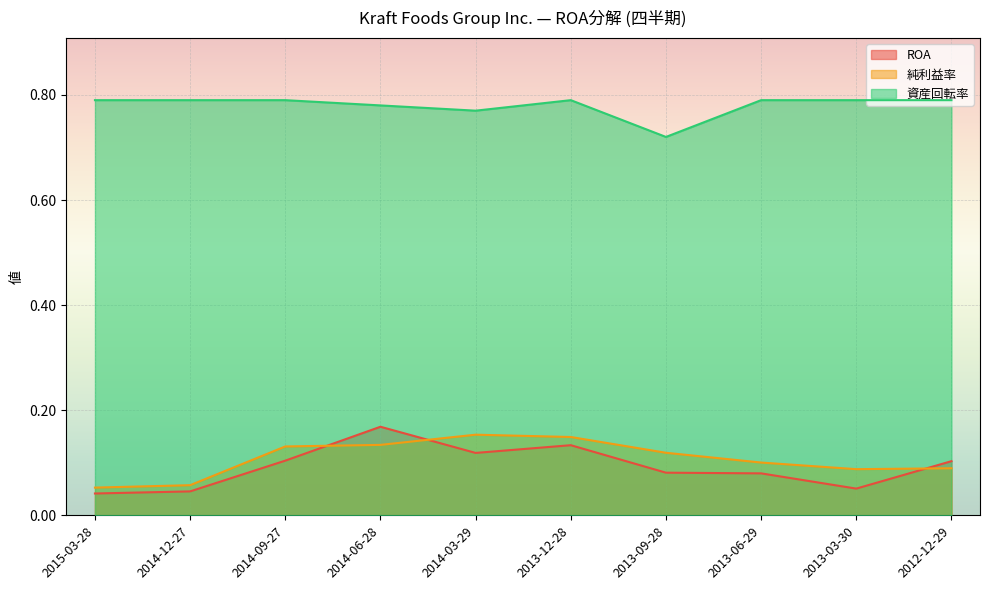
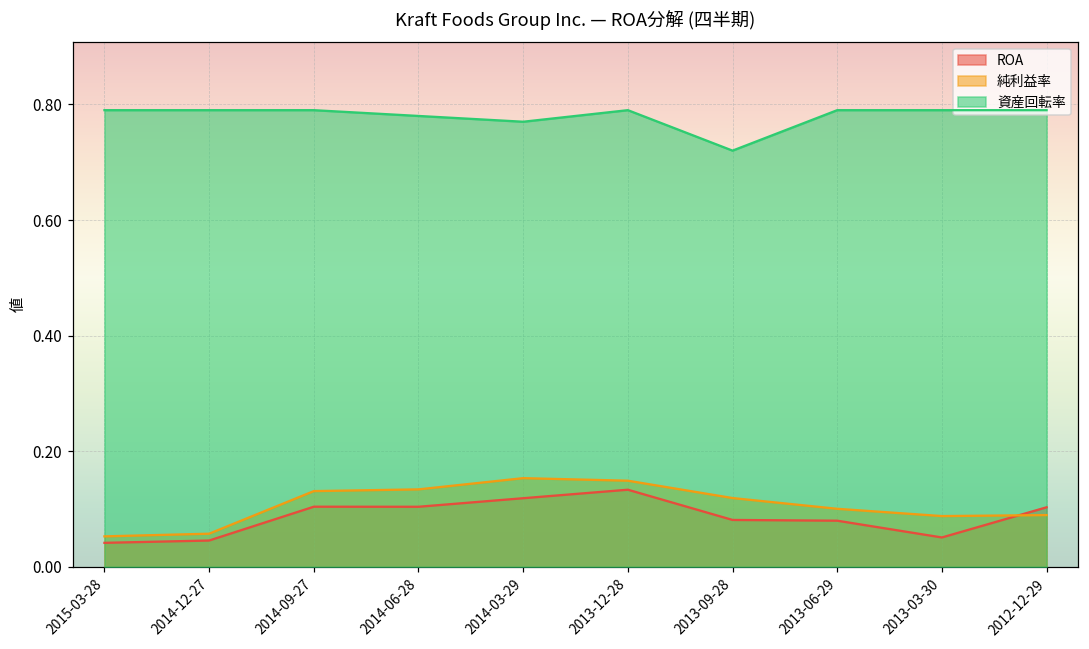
ROA, 2014-06-28: 0.17 -> 0.10
